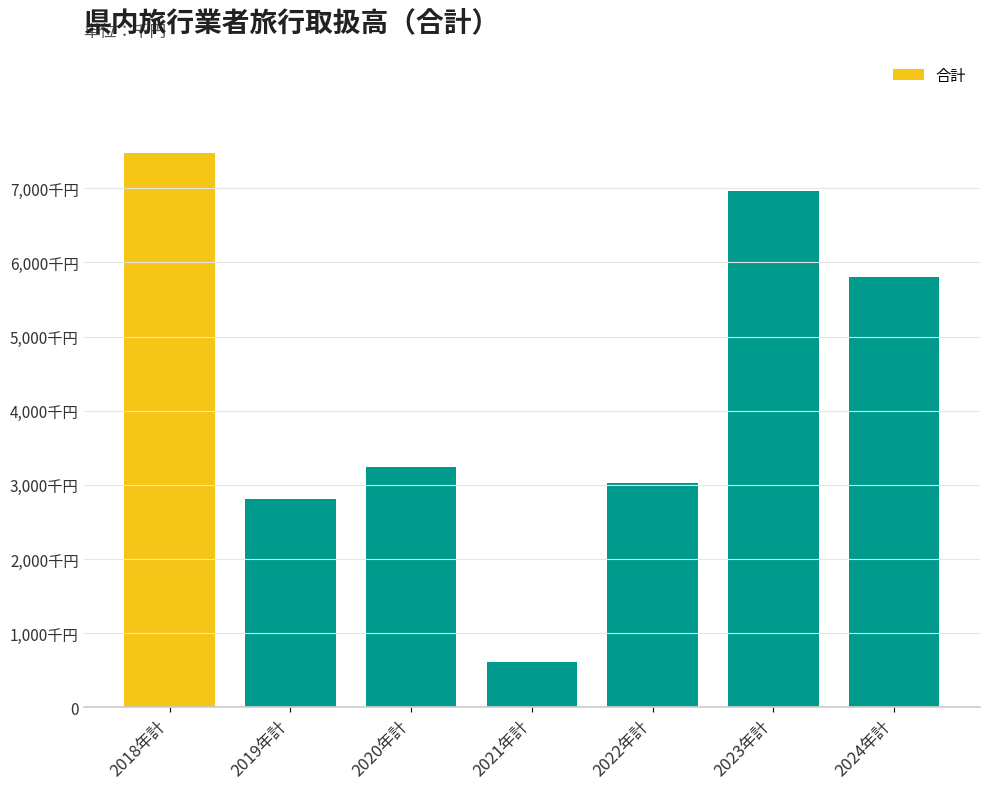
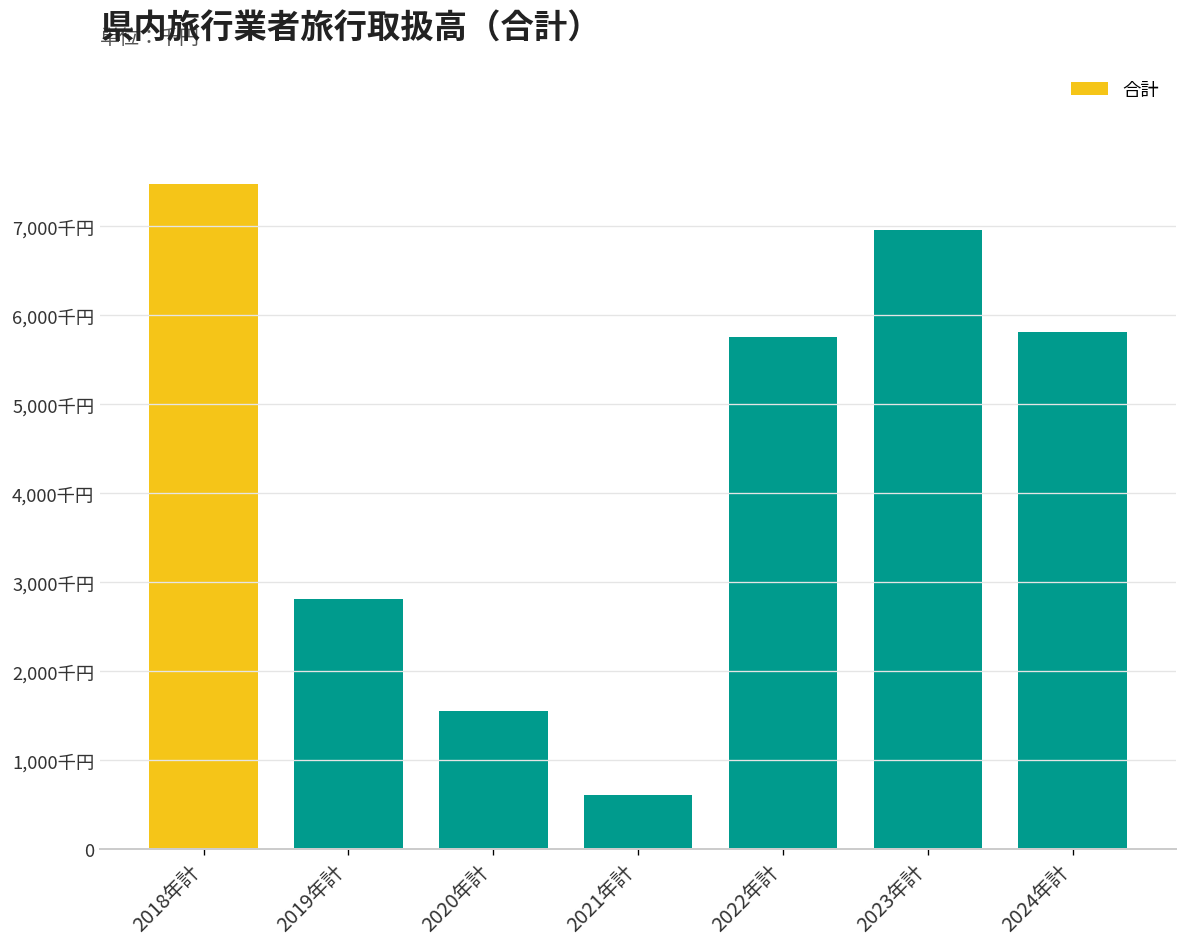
2020年計: 3,200千円 -> 1,600千円
2022年計: 3,000千円 -> 5,800千円
